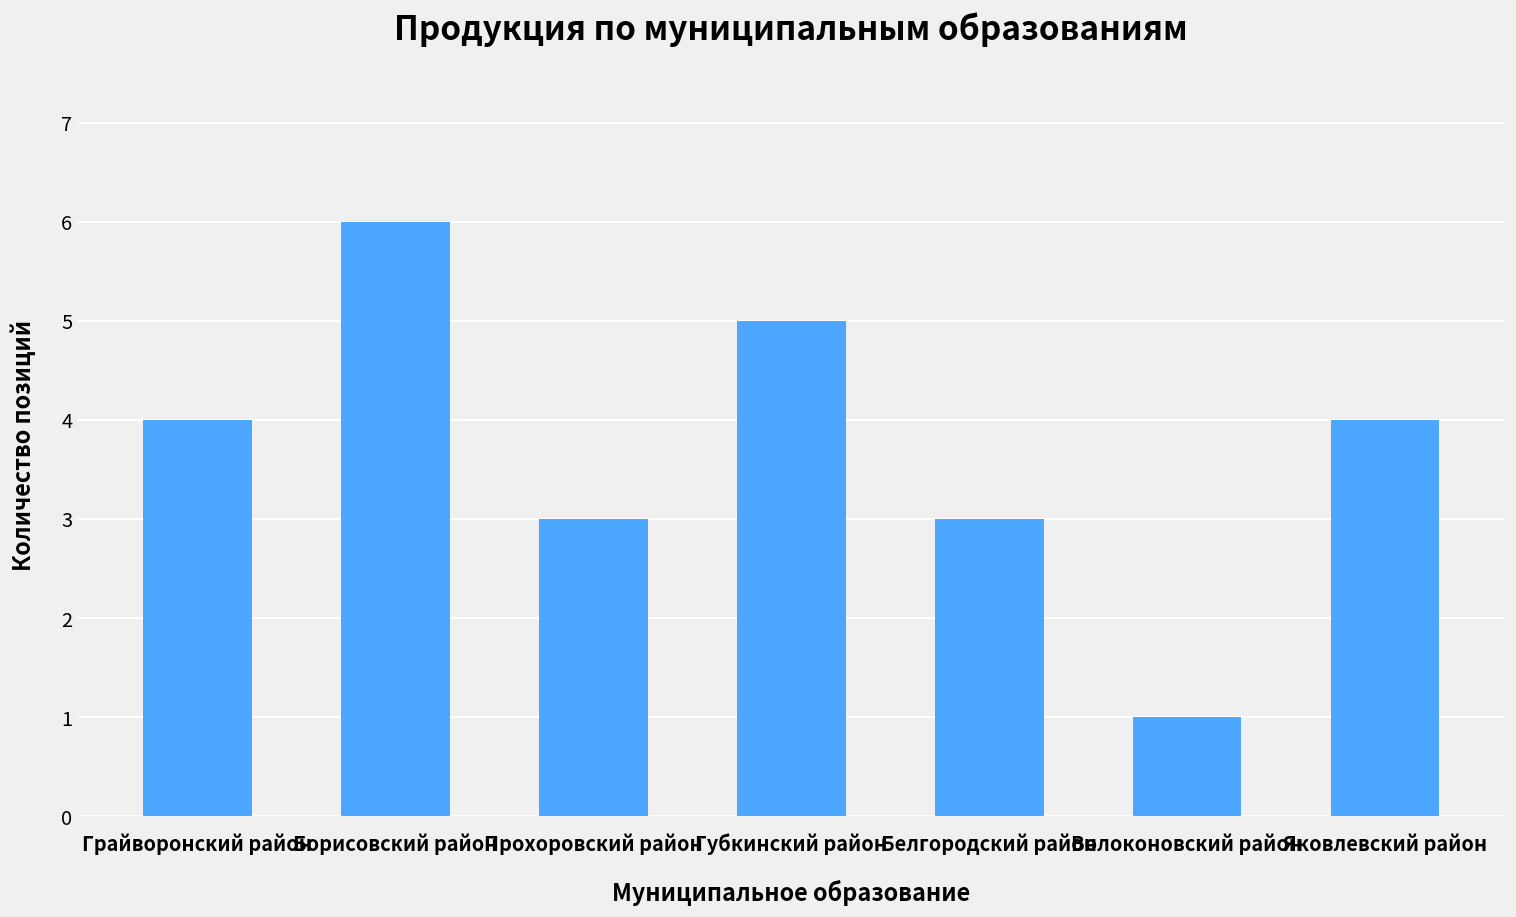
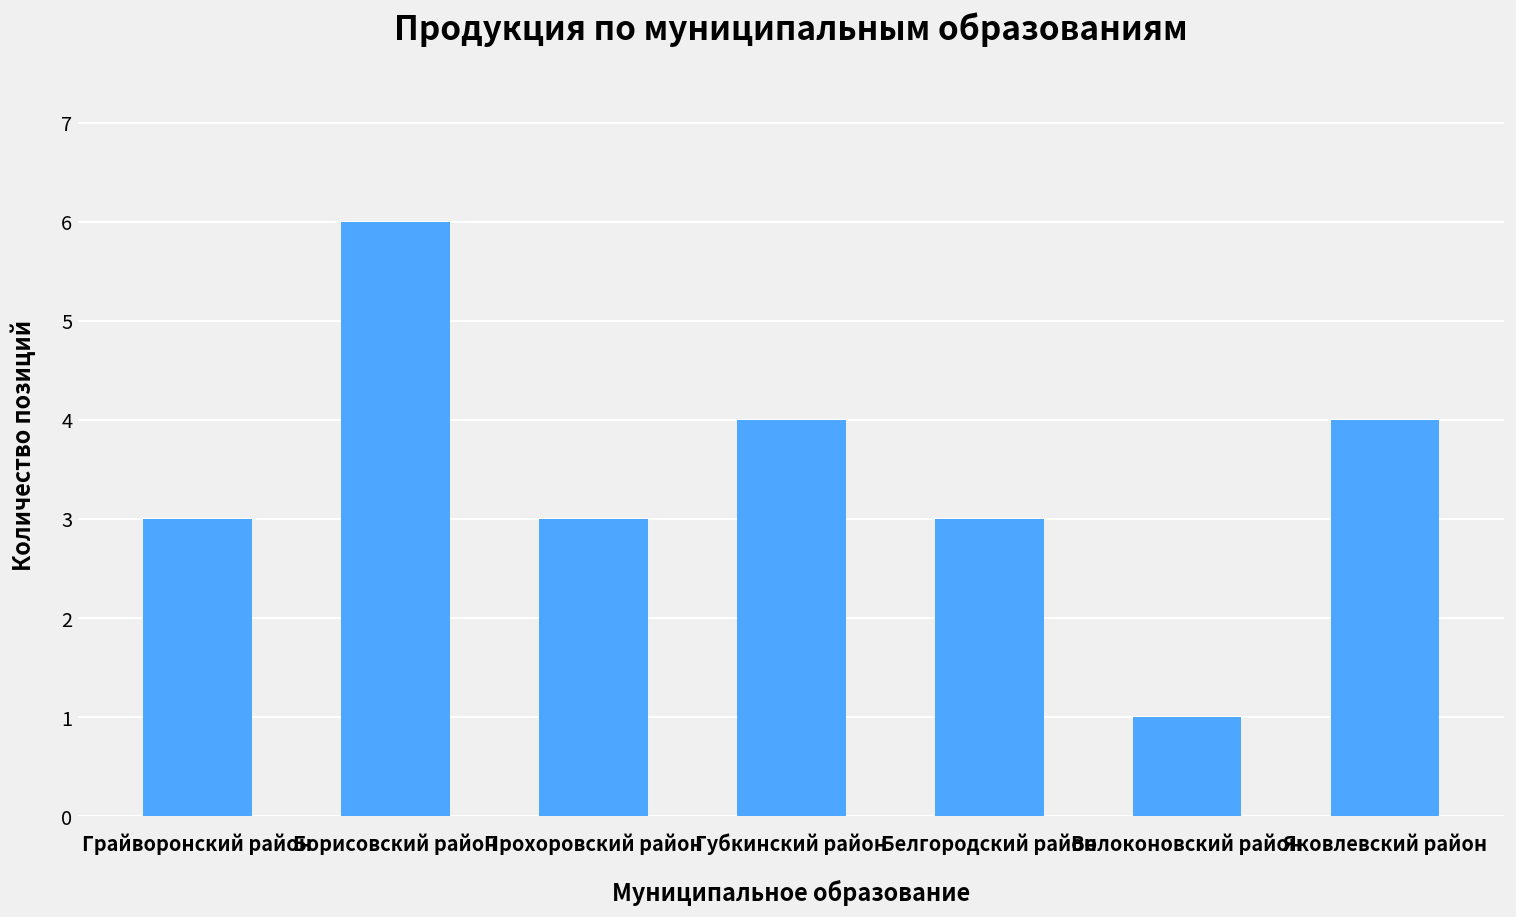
Грайворонский район: 4 -> 3
Губкинский район: 5 -> 4
